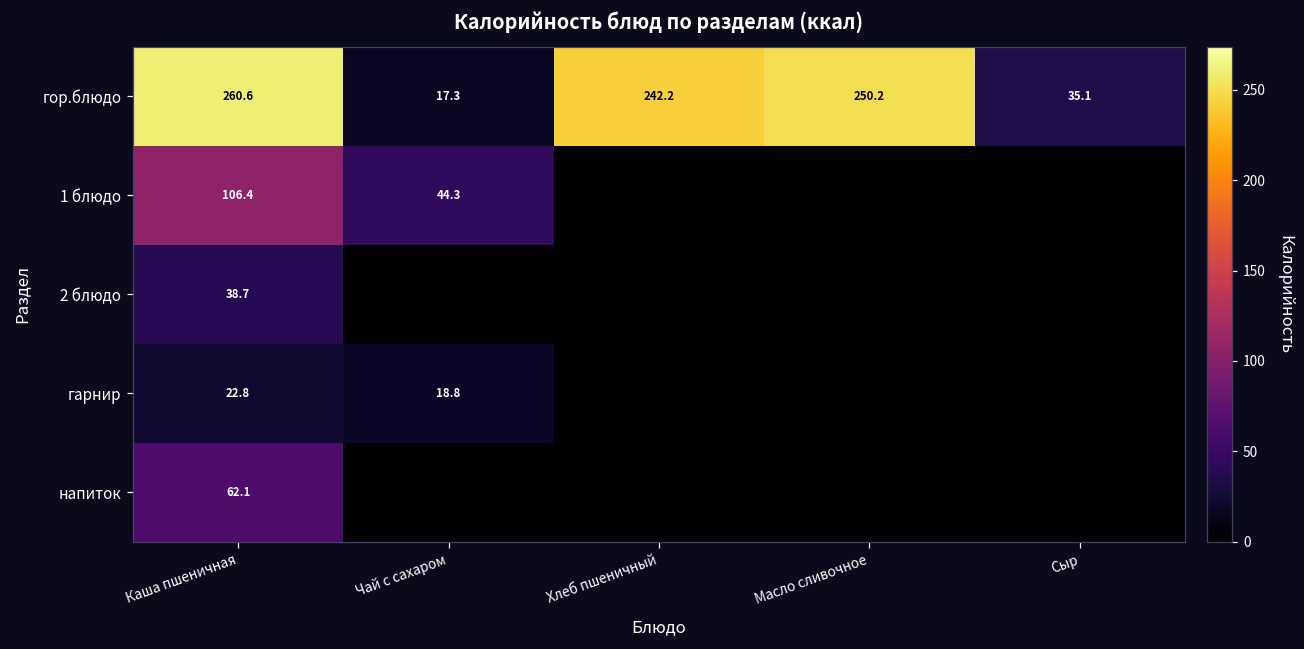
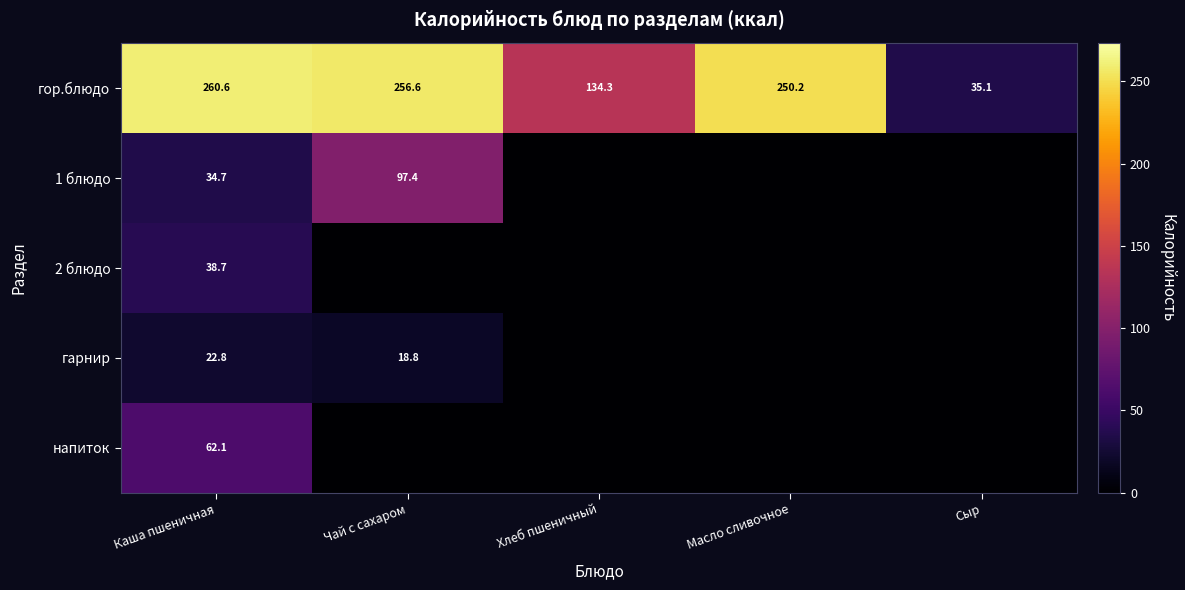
гор.блюдо, Чай с сахаром: 17.3 -> 256.6
гор.блюдо, Хлеб пшеничный: 242.2 -> 134.3
1 блюдо, Каша пшеничная: 106.4 -> 34.7
1 блюдо, Чай с сахаром: 44.3 -> 97.4
